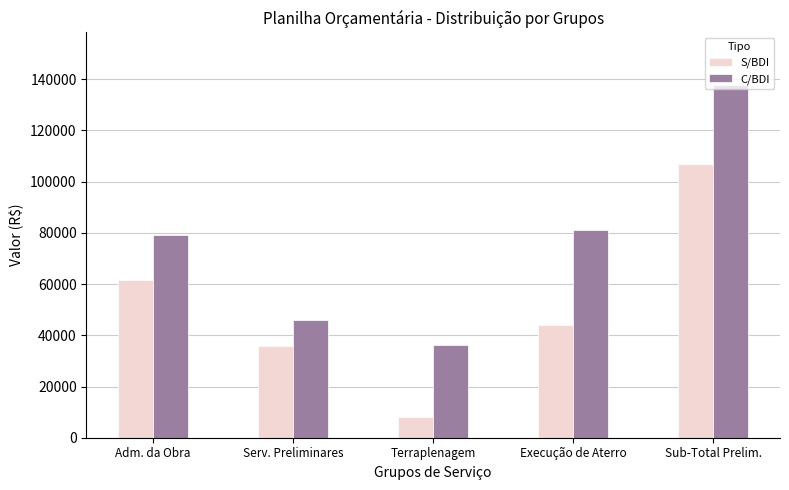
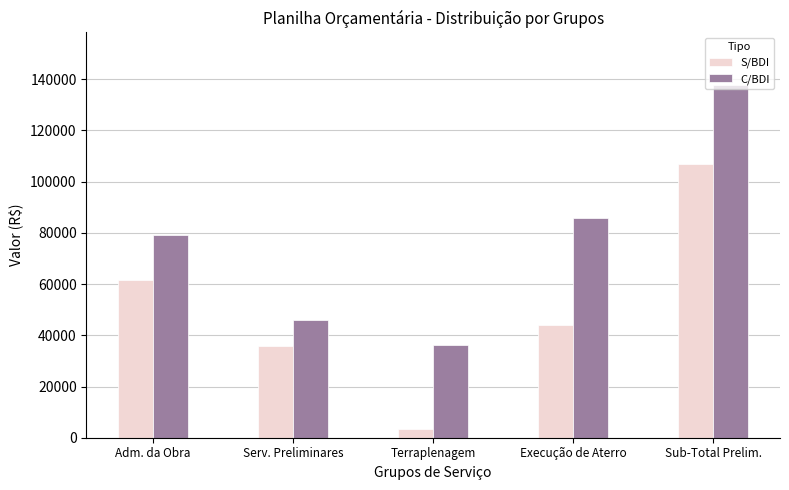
S/BDI, Terraplenagem: 8000 -> 3000
C/BDI, Execução de Aterro: 81000 -> 86000
